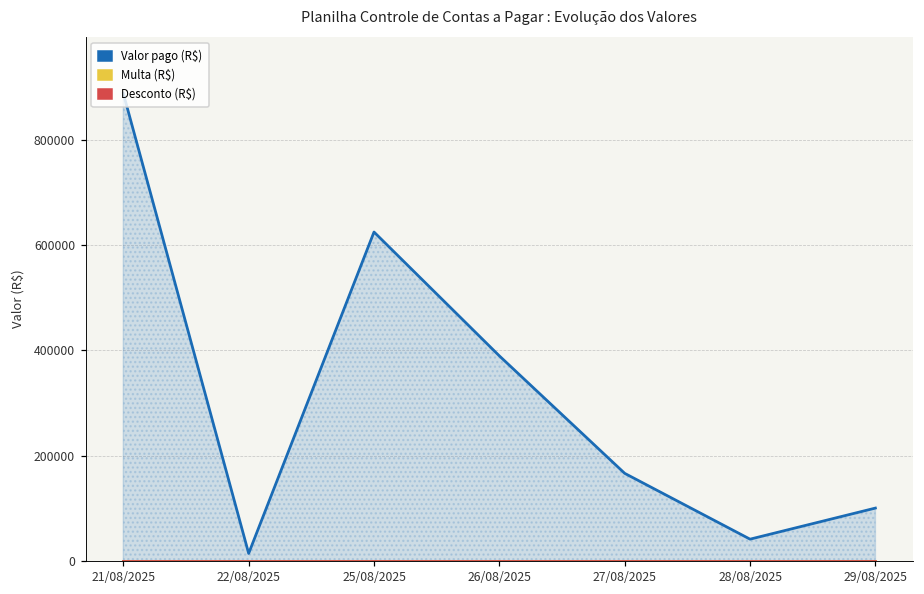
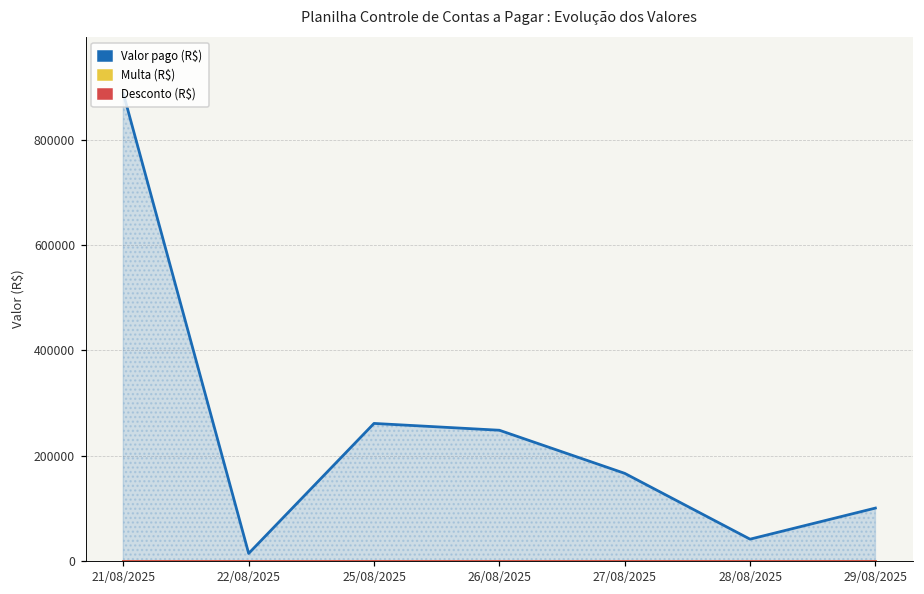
Valor pago (R$), 25/08/2025: 630000 -> 260000
Valor pago (R$), 26/08/2025: 390000 -> 250000
